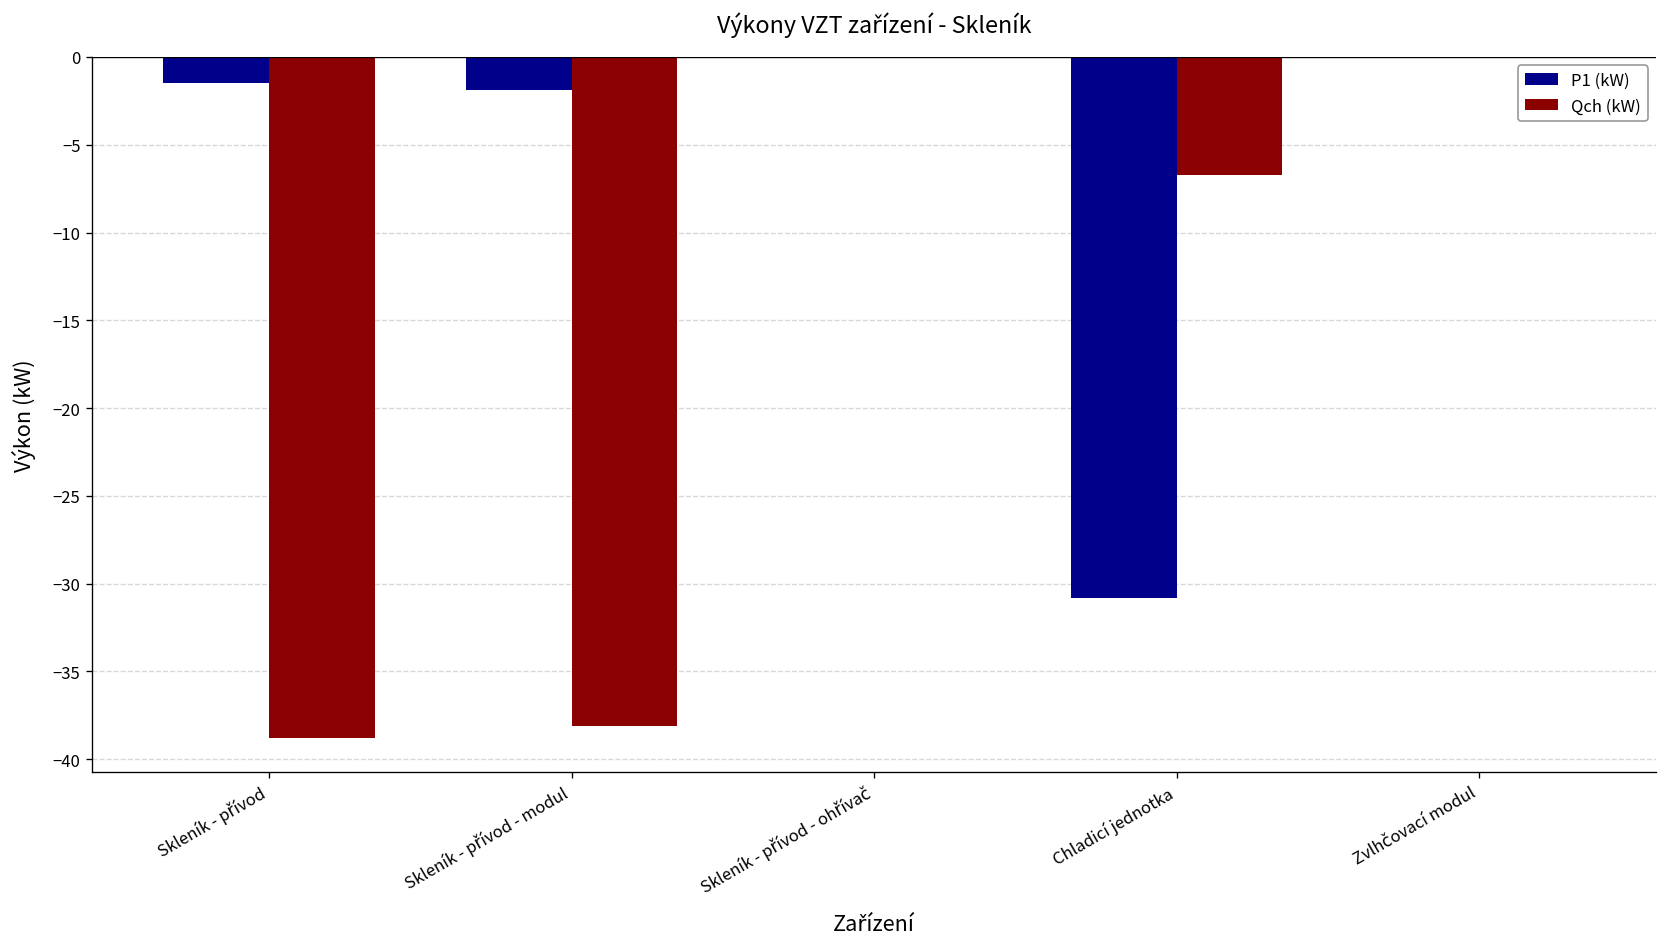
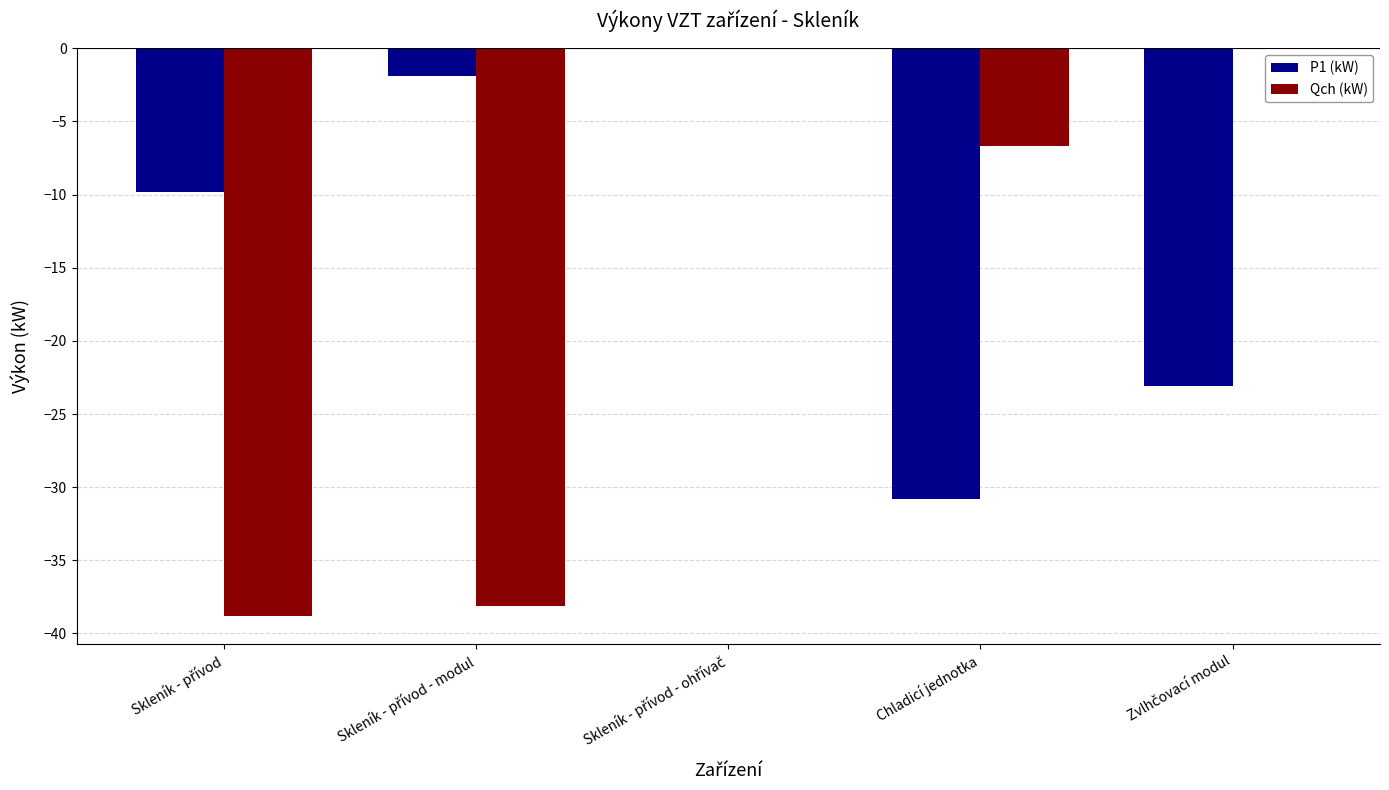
P1 (kW), Skleník - přívod: -1.5 -> -9.8
P1 (kW), Zvlhčovací modul: 0.0 -> -23.1
